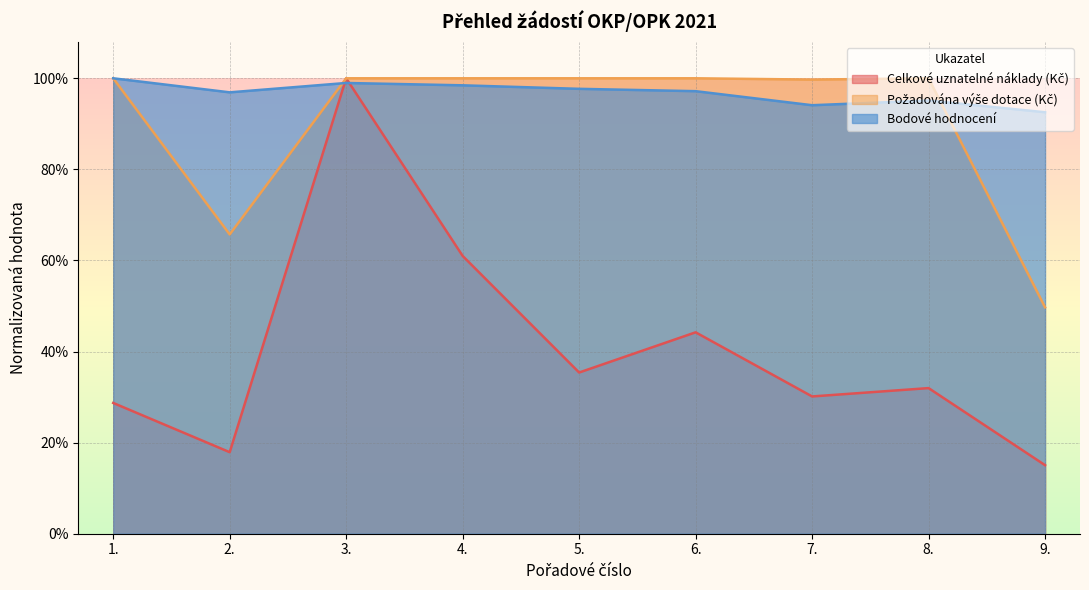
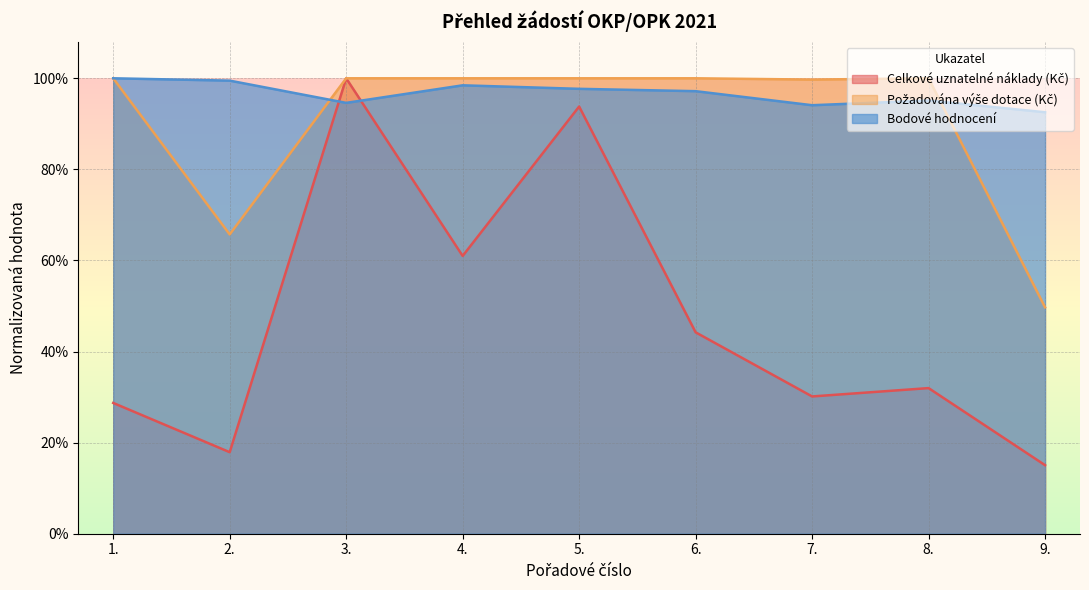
Bodové hodnocení, 2.: 97% -> 99%
Bodové hodnocení, 3.: 99% -> 95%
Celkové uznatelné náklady (Kč), 5.: 35% -> 94%
